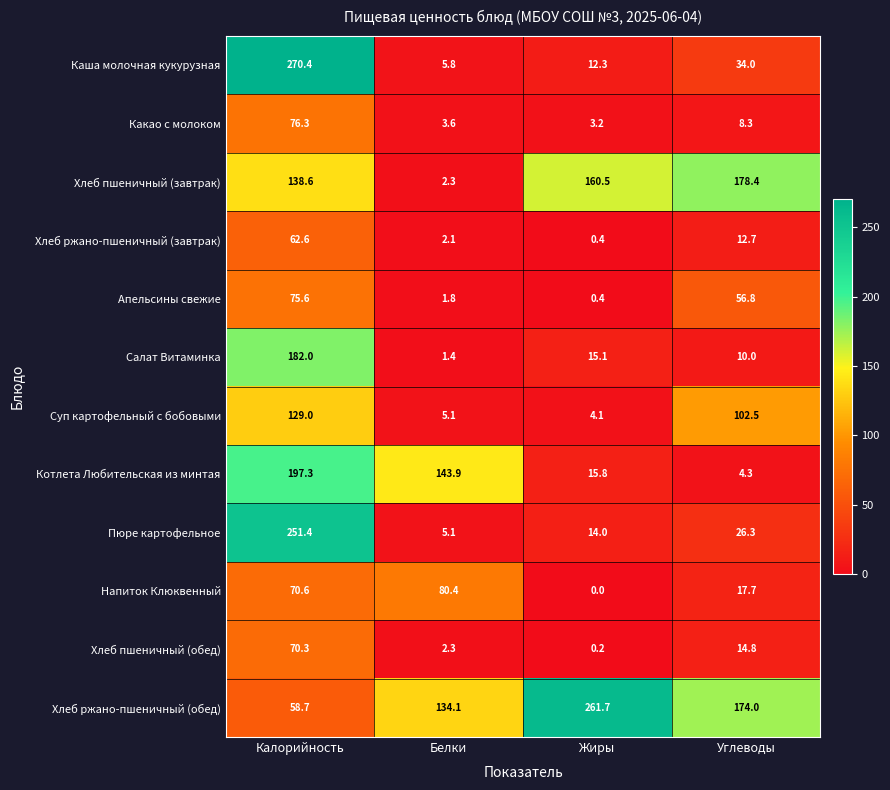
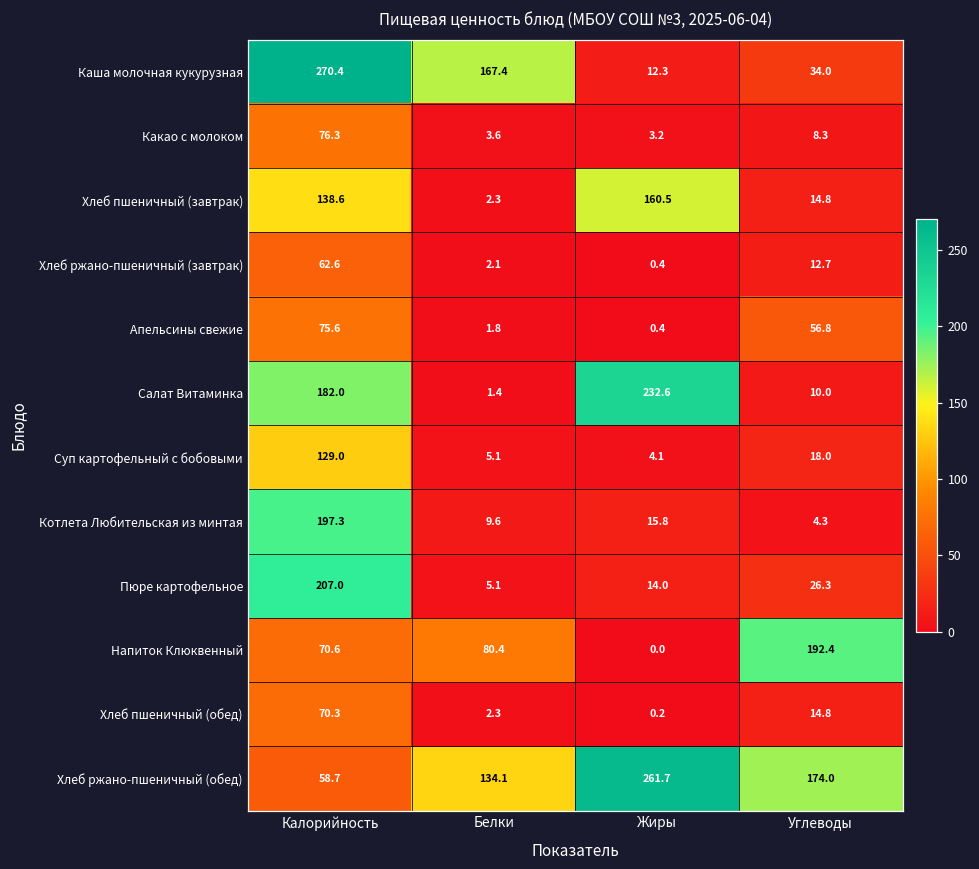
Каша молочная кукурузная, Белки: 5.8 -> 167.4
Хлеб пшеничный (завтрак), Углеводы: 178.4 -> 14.8
Салат Витаминка, Жиры: 15.1 -> 232.6
Суп картофельный с бобовыми, Углеводы: 102.5 -> 18.0
Котлета Любительская из минтая, Белки: 143.9 -> 9.6
Пюре картофельное, Калорийность: 251.4 -> 207.0
Напиток Клюквенный, Углеводы: 17.7 -> 192.4
